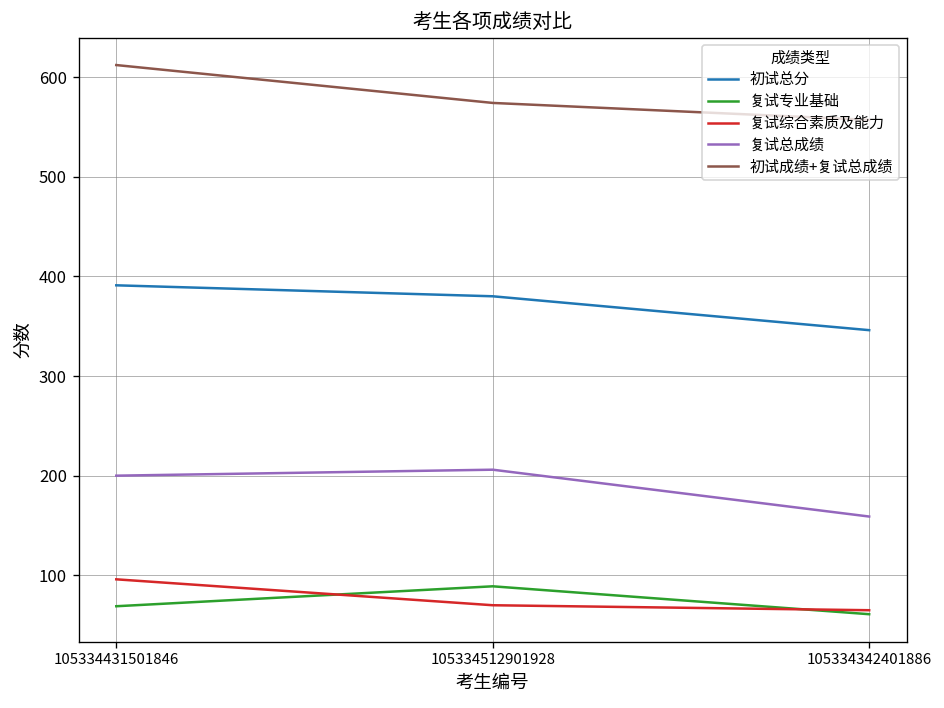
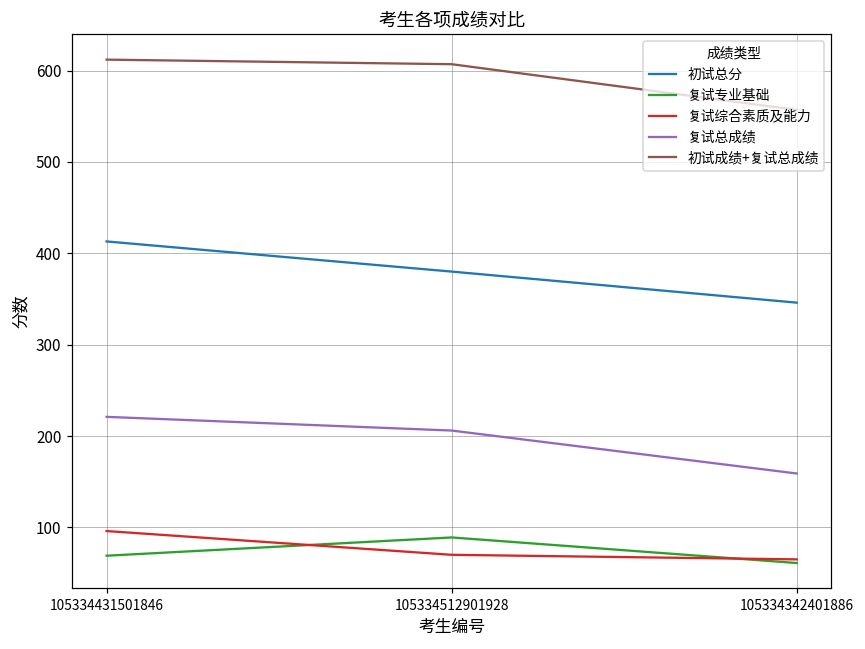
初试总分, 105334431501846: 390 -> 410
复试总成绩, 105334431501846: 200 -> 220
初试成绩+复试总成绩, 105334512901928: 570 -> 610
